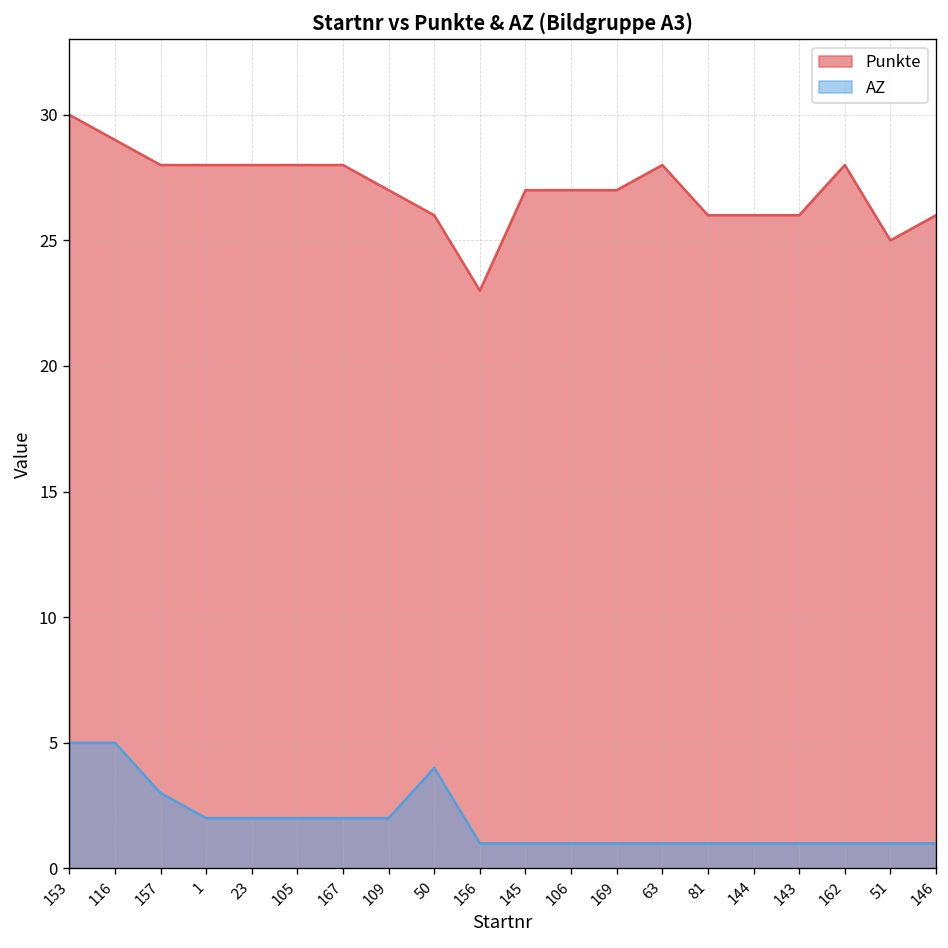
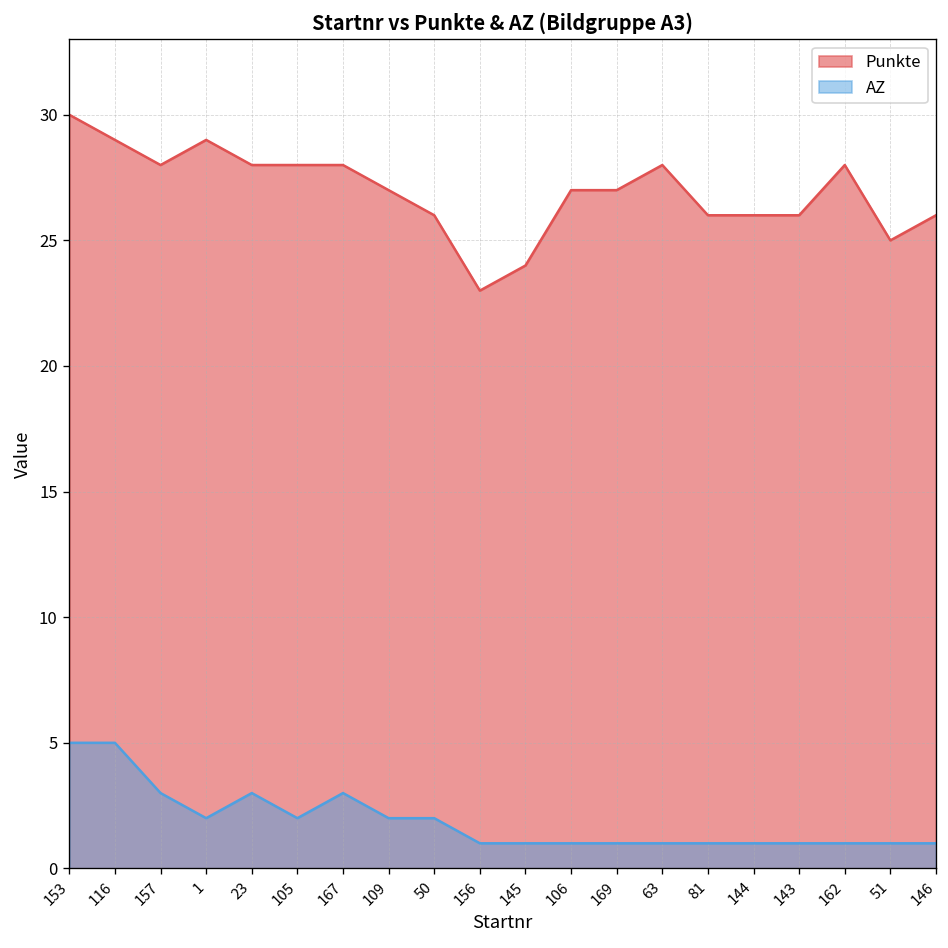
Punkte, 1: 28 -> 29
AZ, 23: 2 -> 3
AZ, 167: 2 -> 3
AZ, 50: 4 -> 2
Punkte, 145: 27 -> 24
